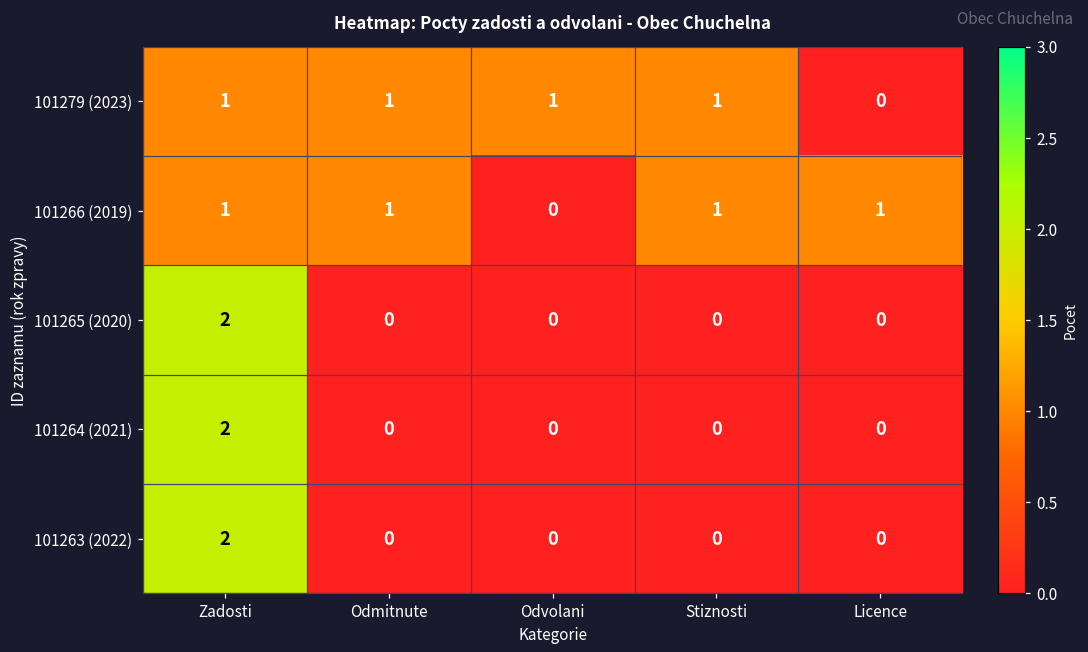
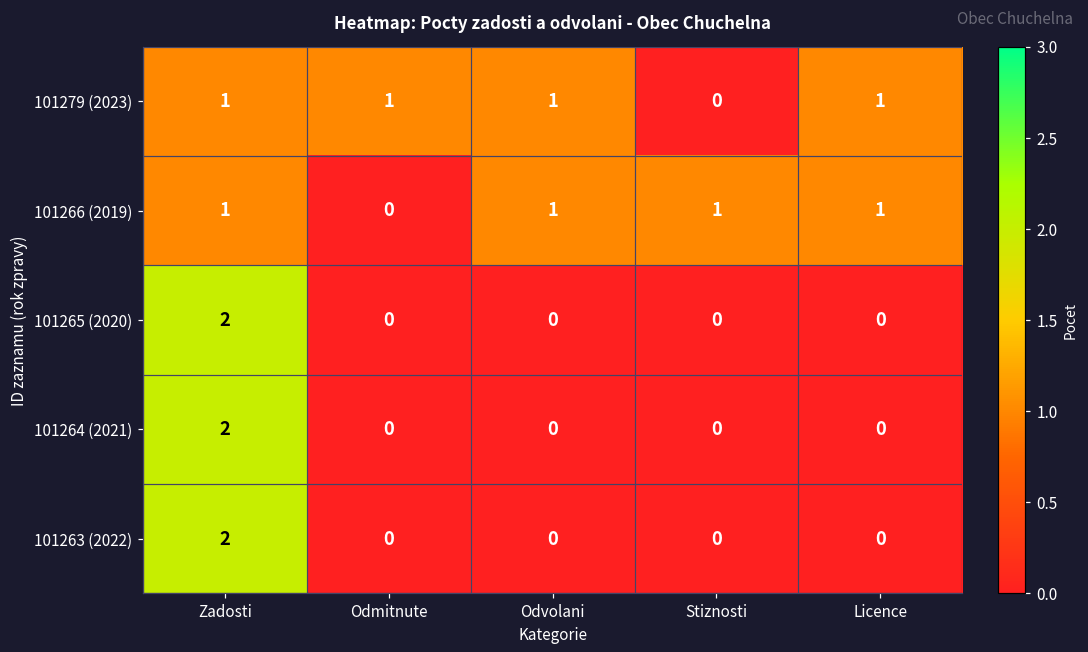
101279 (2023), Stiznosti: 1 -> 0
101279 (2023), Licence: 0 -> 1
101266 (2019), Odmitnute: 1 -> 0
101266 (2019), Odvolani: 0 -> 1
